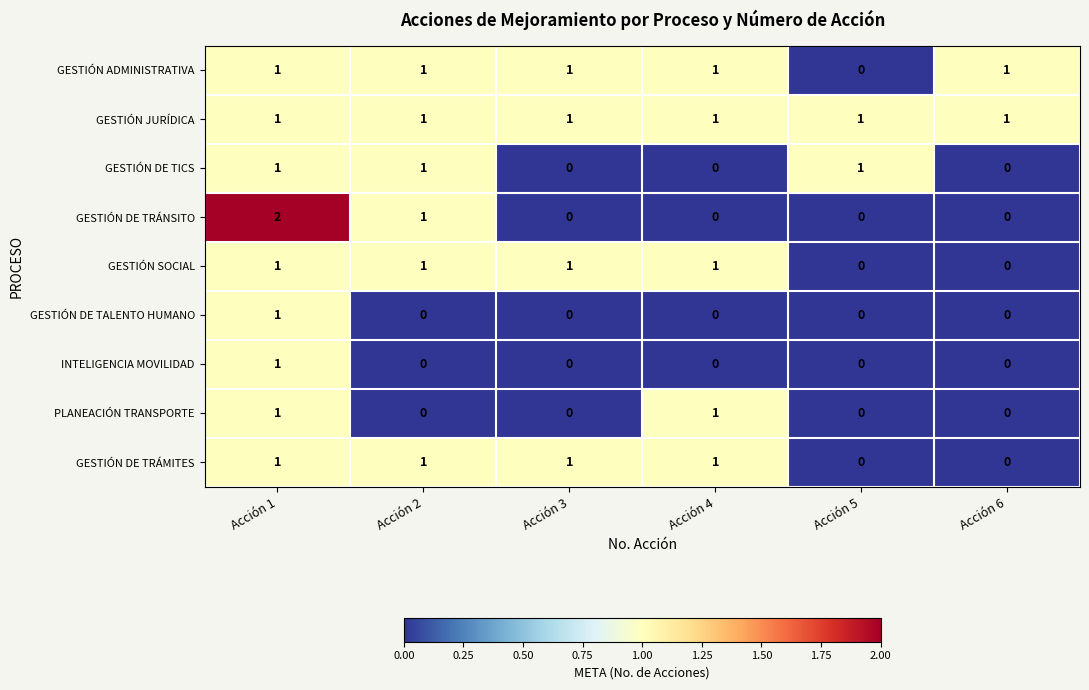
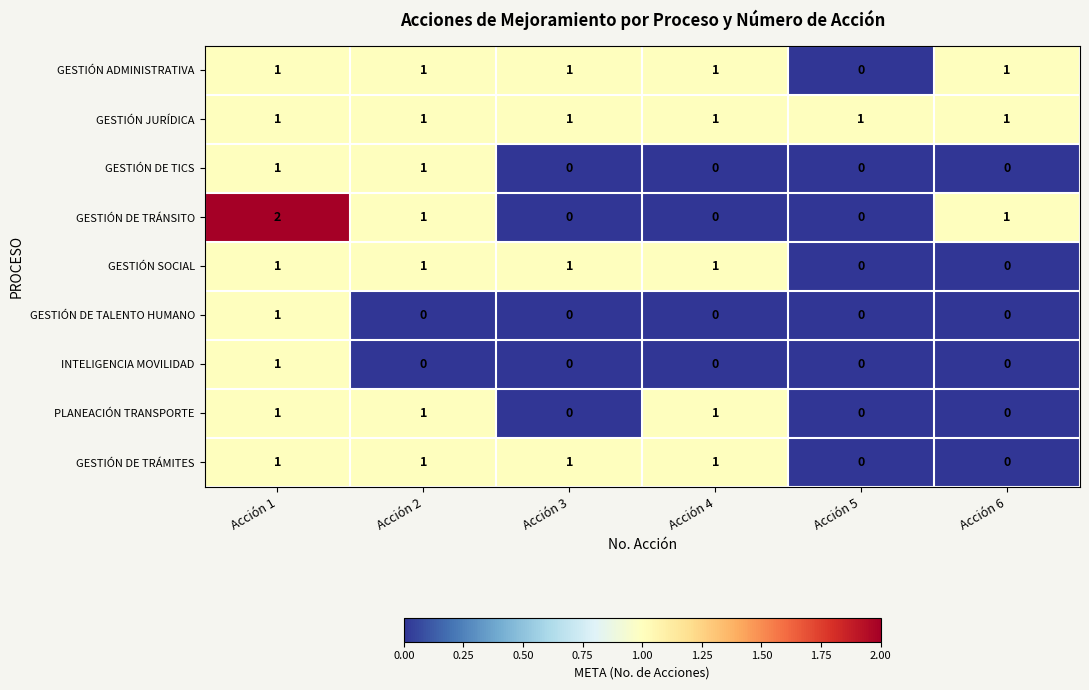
GESTIÓN DE TICS, Acción 5: 1 -> 0
GESTIÓN DE TRÁNSITO, Acción 6: 0 -> 1
PLANEACIÓN TRANSPORTE, Acción 2: 0 -> 1
